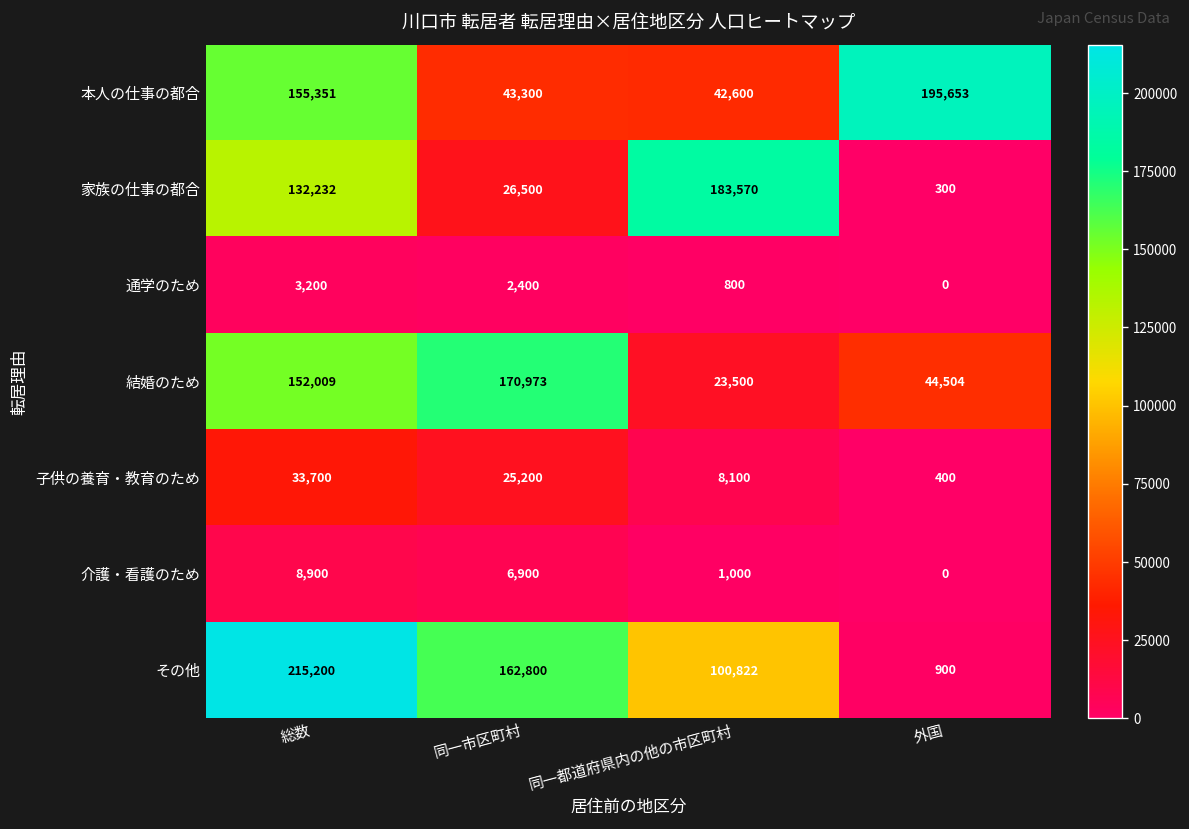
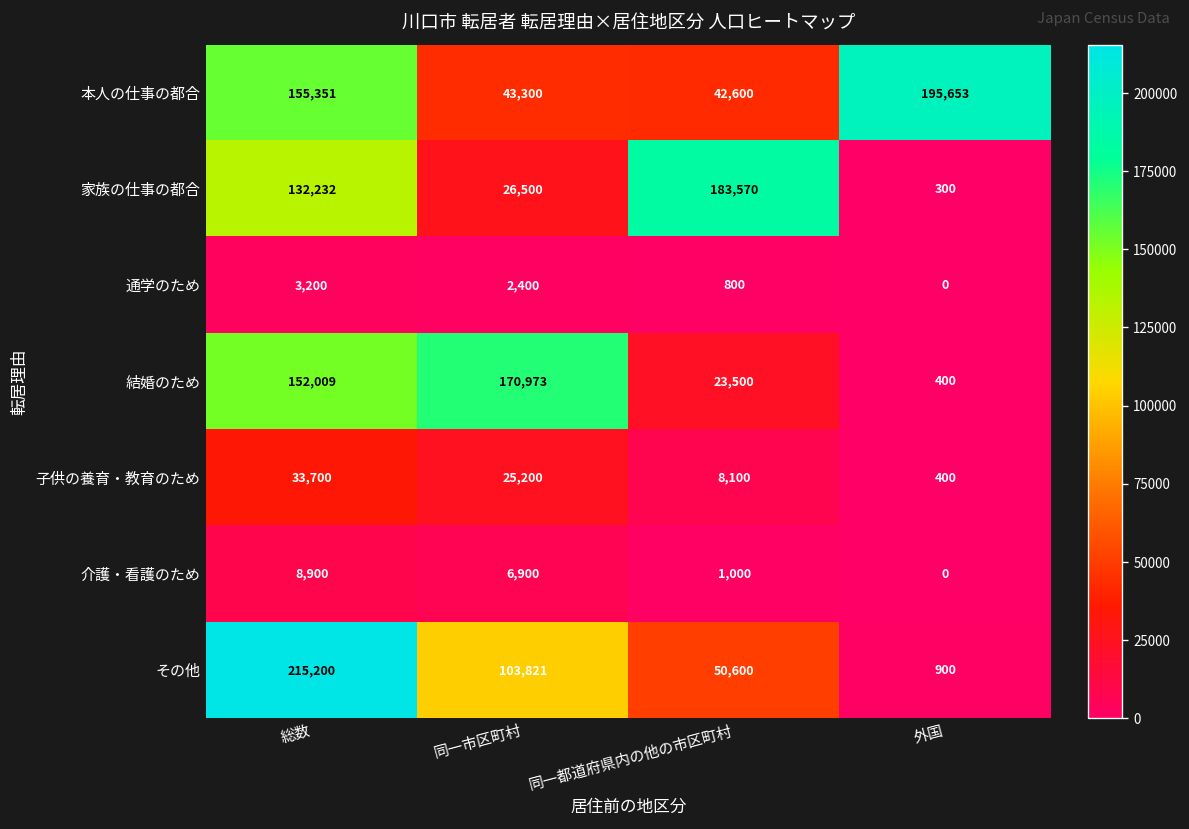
結婚のため, 外国: 44,504 -> 400
その他, 同一市区町村: 162,800 -> 103,821
その他, 同一都道府県内の他の市区町村: 100,822 -> 50,600
